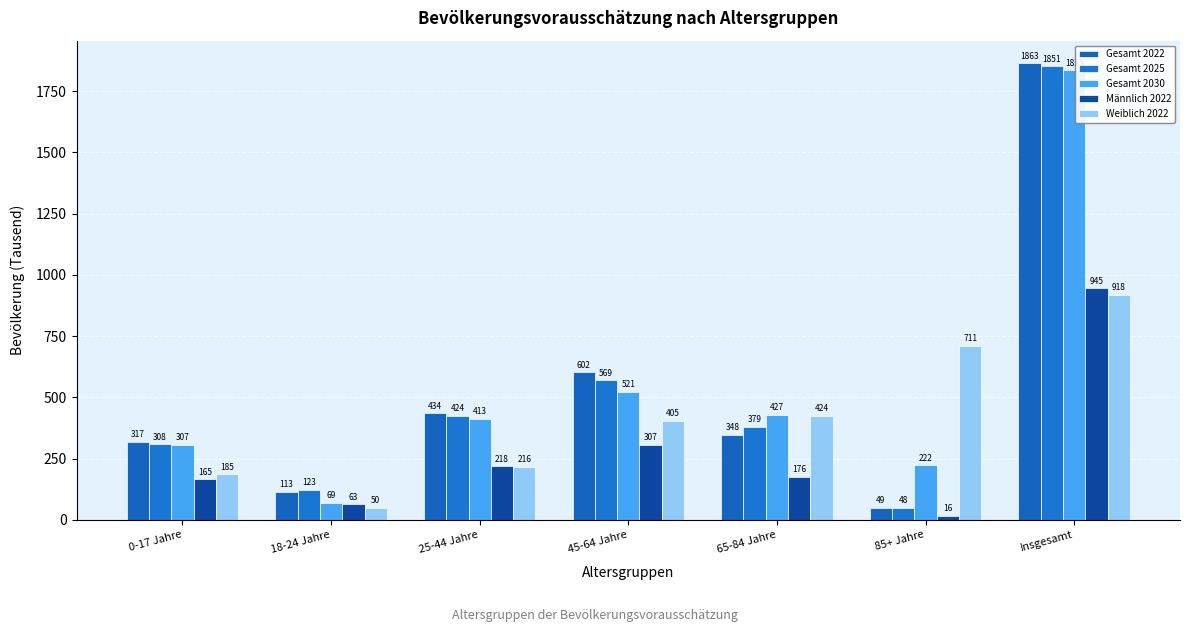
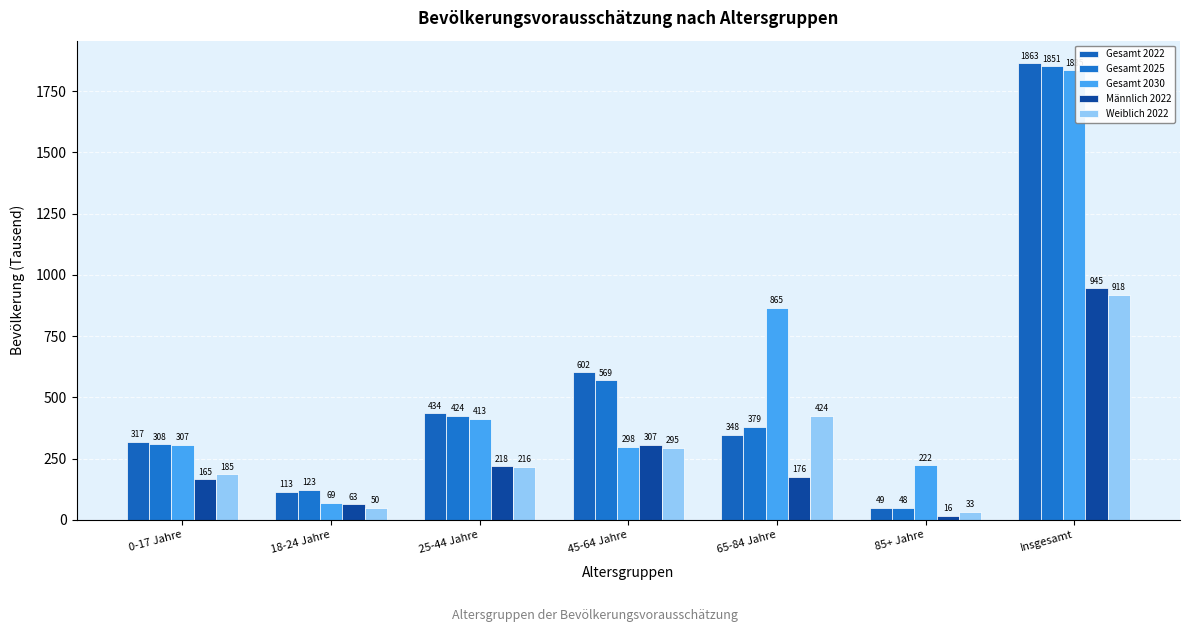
Gesamt 2030, 45-64 Jahre: 521 -> 298
Weiblich 2022, 45-64 Jahre: 405 -> 295
Gesamt 2030, 65-84 Jahre: 427 -> 865
Weiblich 2022, 85+ Jahre: 711 -> 33
